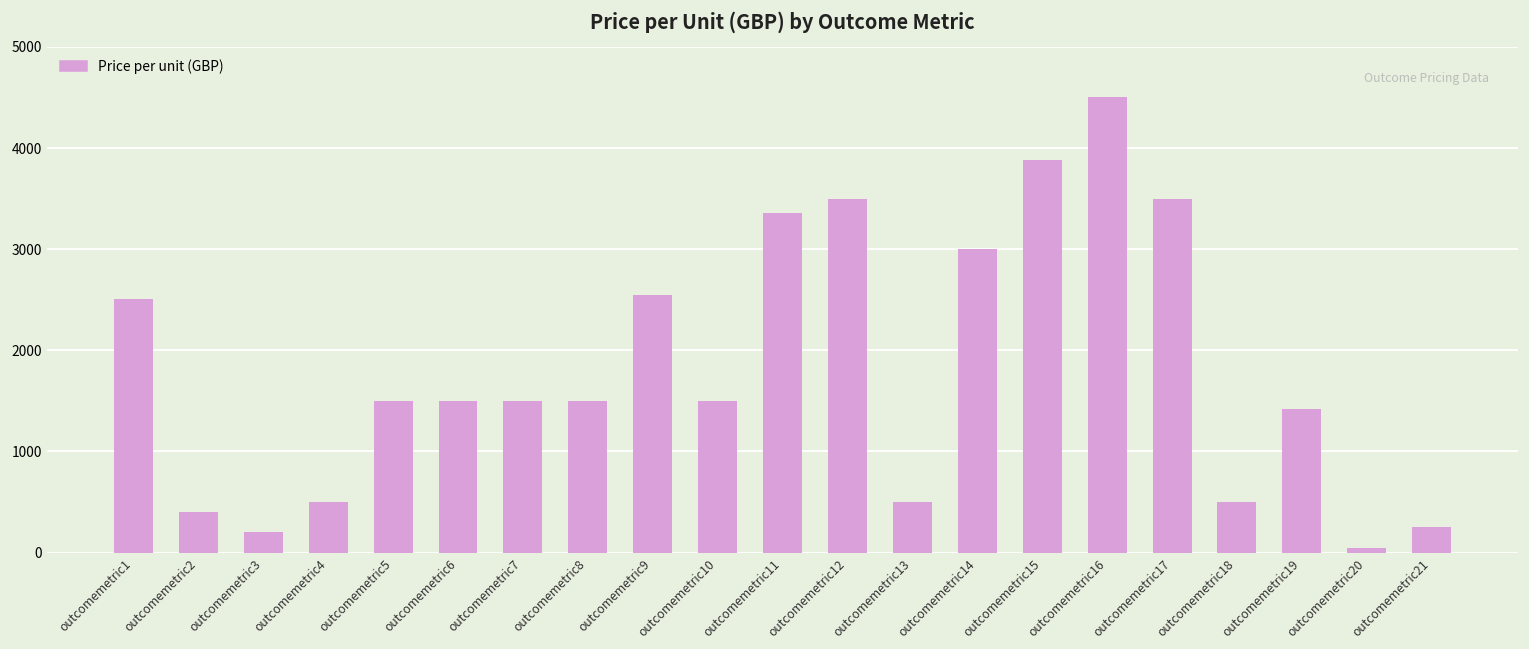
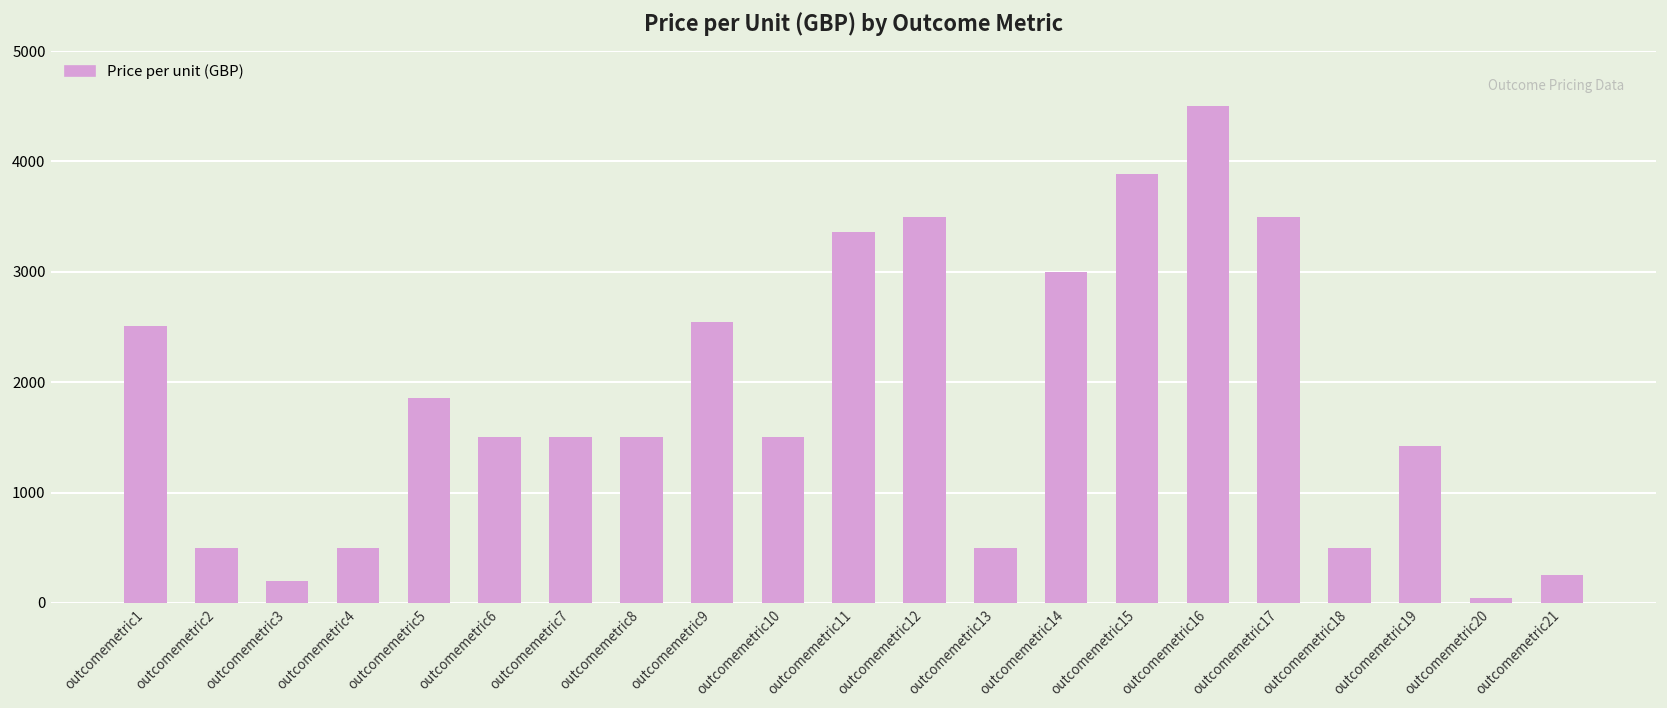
outcomemetric2: 400 -> 500
outcomemetric5: 1500 -> 1900
